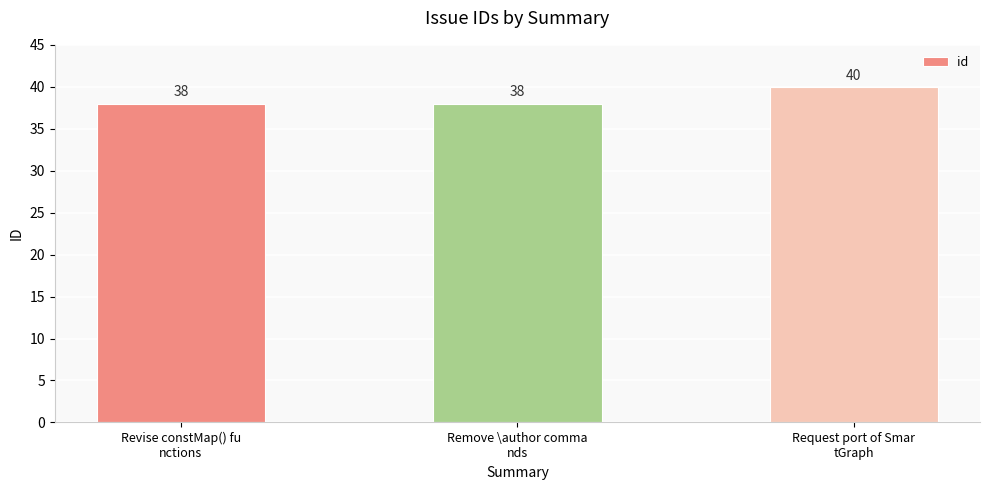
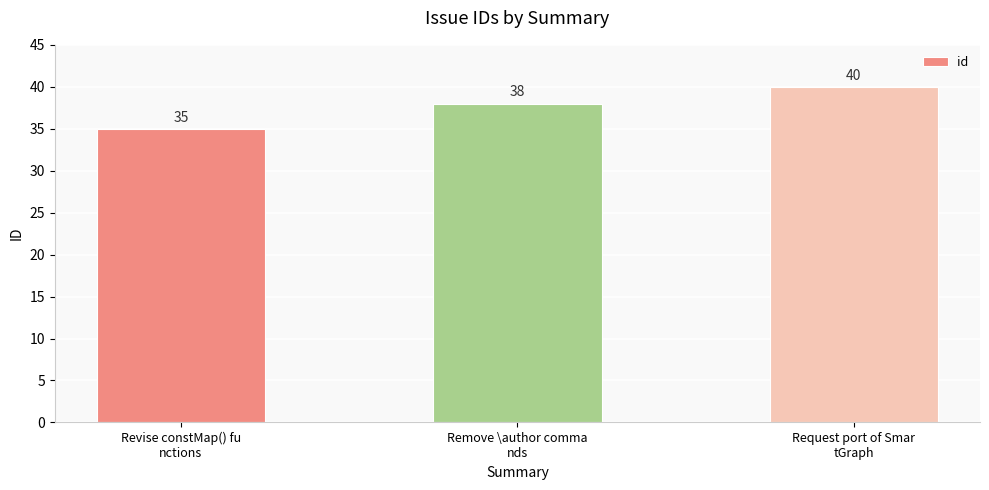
Revise constMap() fu nctions: 38 -> 35
